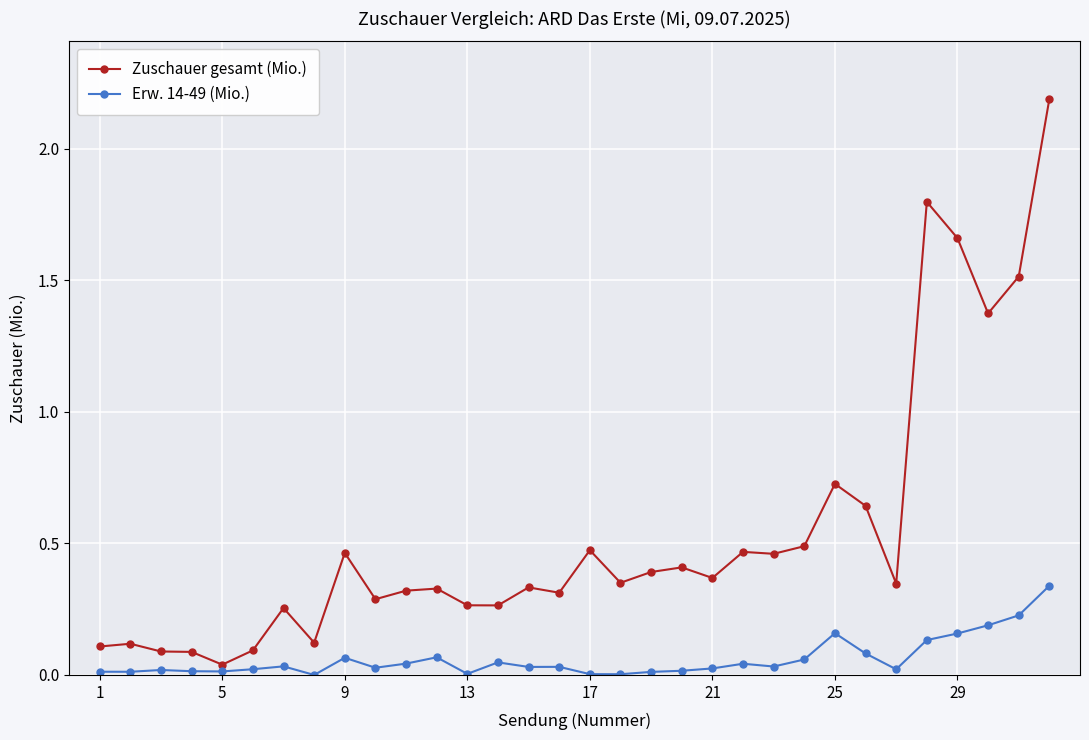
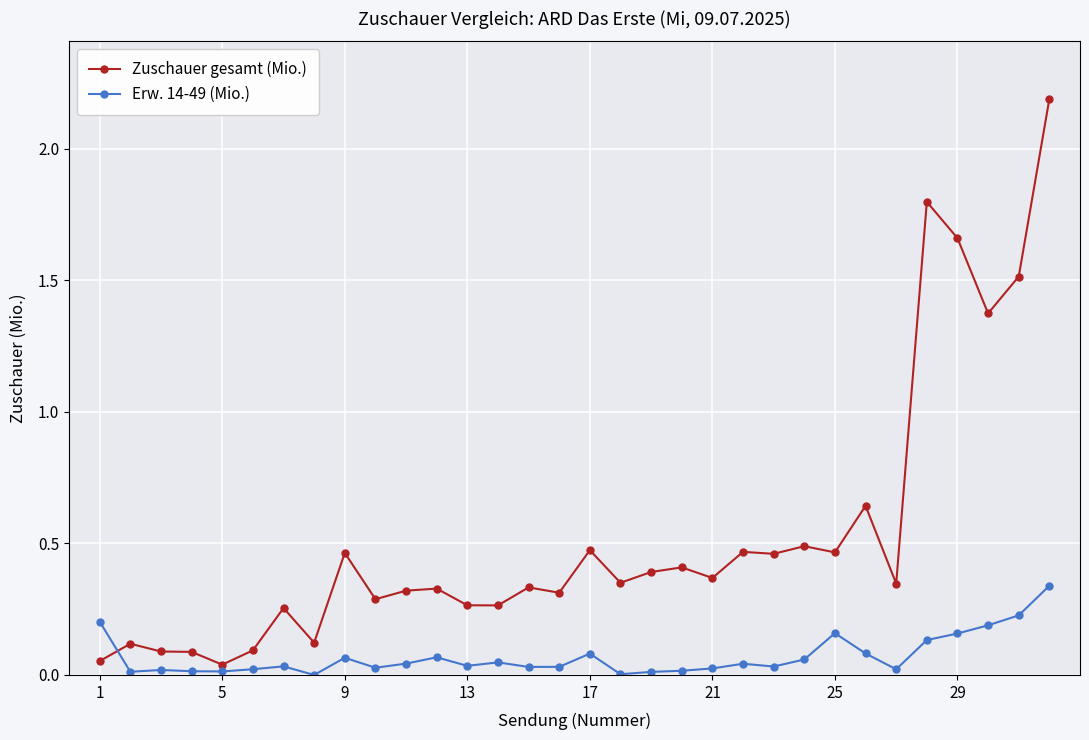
Zuschauer gesamt (Mio.), 1: 0.11 -> 0.05
Erw. 14-49 (Mio.), 1: 0.01 -> 0.20
Erw. 14-49 (Mio.), 13: 0.00 -> 0.03
Erw. 14-49 (Mio.), 17: 0.00 -> 0.08
Zuschauer gesamt (Mio.), 25: 0.73 -> 0.47
